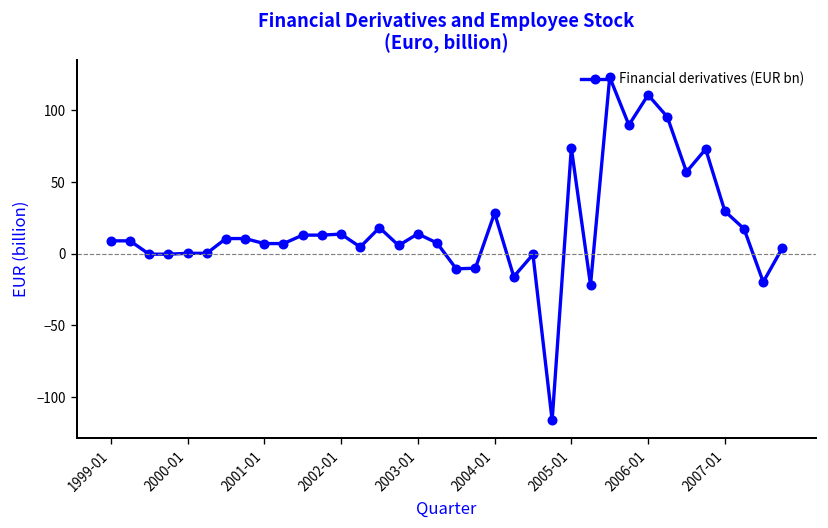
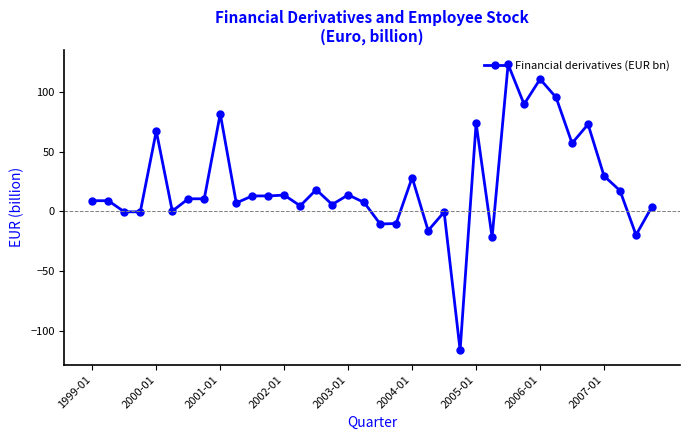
2000-01: 0 -> 67
2001-01: 7 -> 82
